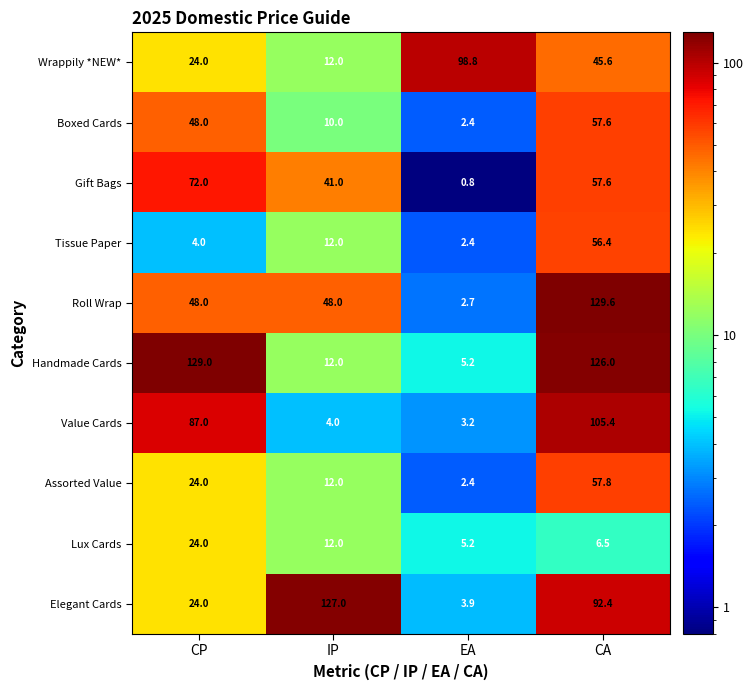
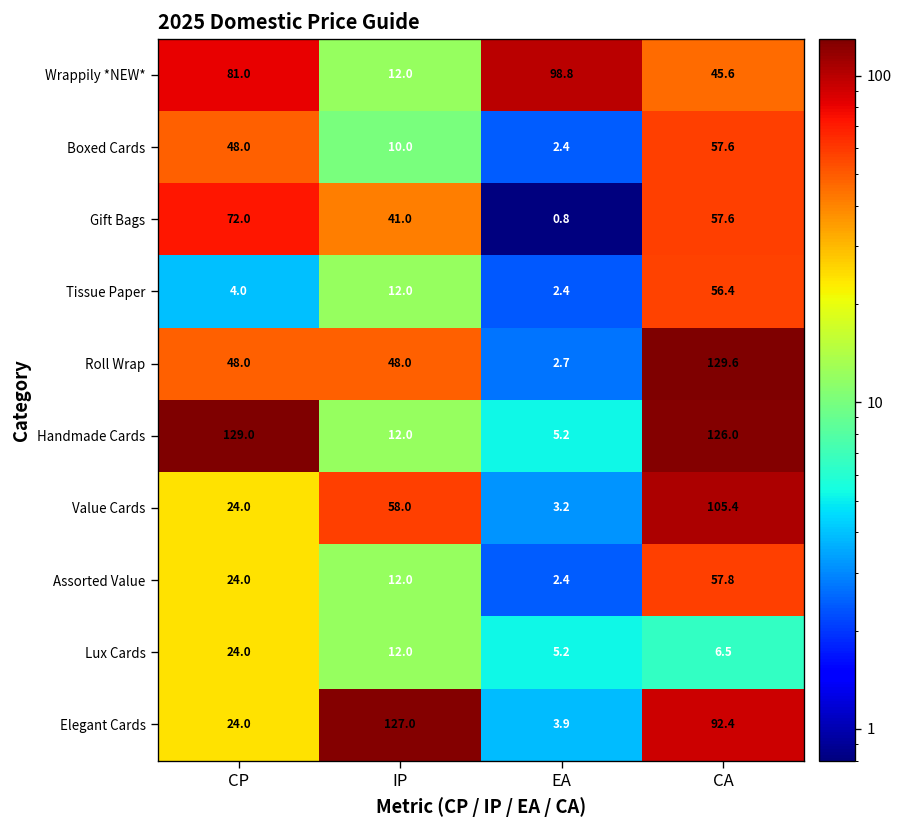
Wrappily *NEW*, CP: 24.0 -> 81.0
Value Cards, CP: 87.0 -> 24.0
Value Cards, IP: 4.0 -> 58.0
